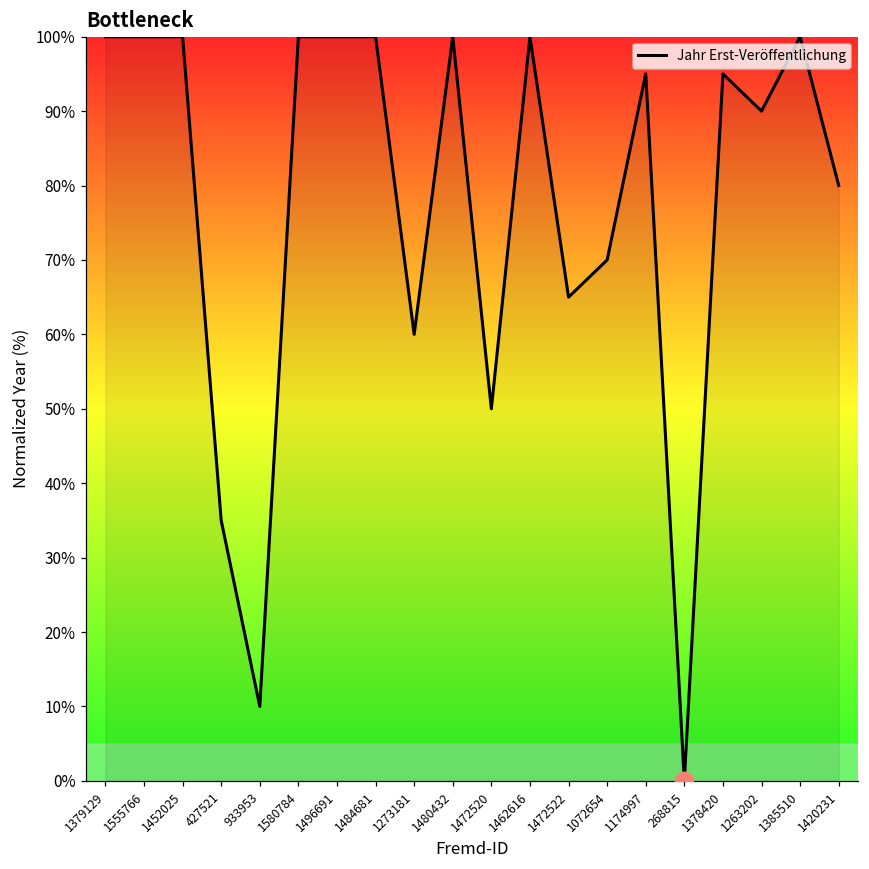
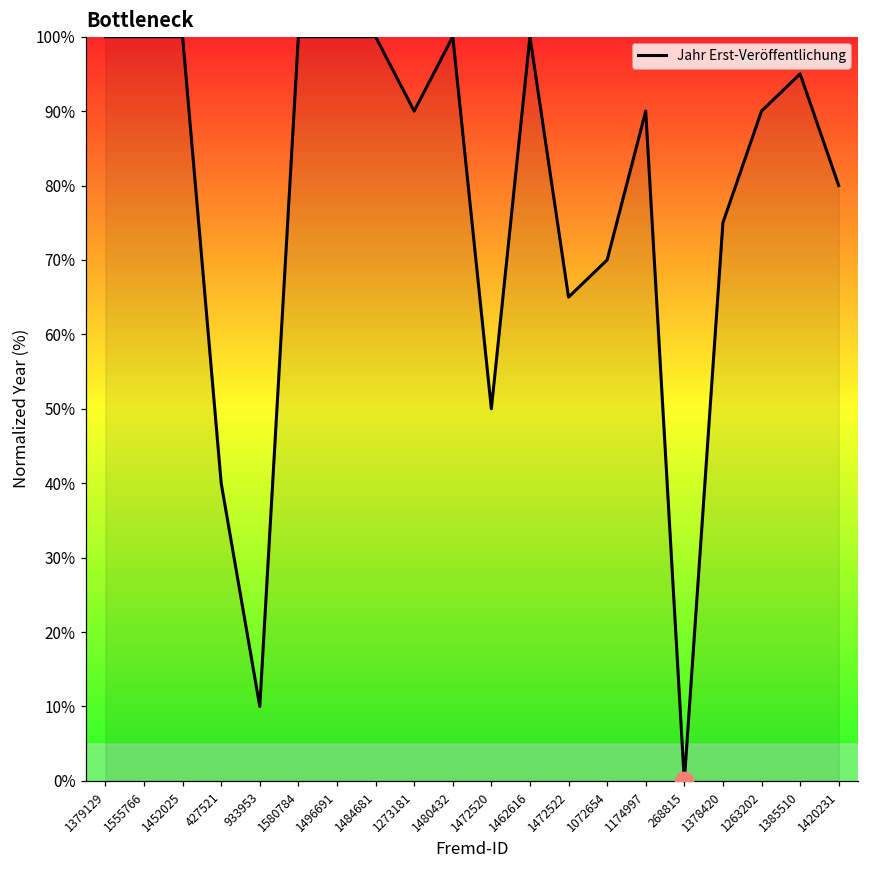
Jahr Erst-Veröffentlichung, 427521: 35% -> 40%
Jahr Erst-Veröffentlichung, 1273181: 60% -> 90%
Jahr Erst-Veröffentlichung, 1174997: 95% -> 90%
Jahr Erst-Veröffentlichung, 1378420: 95% -> 75%
Jahr Erst-Veröffentlichung, 1385510: 100% -> 95%
